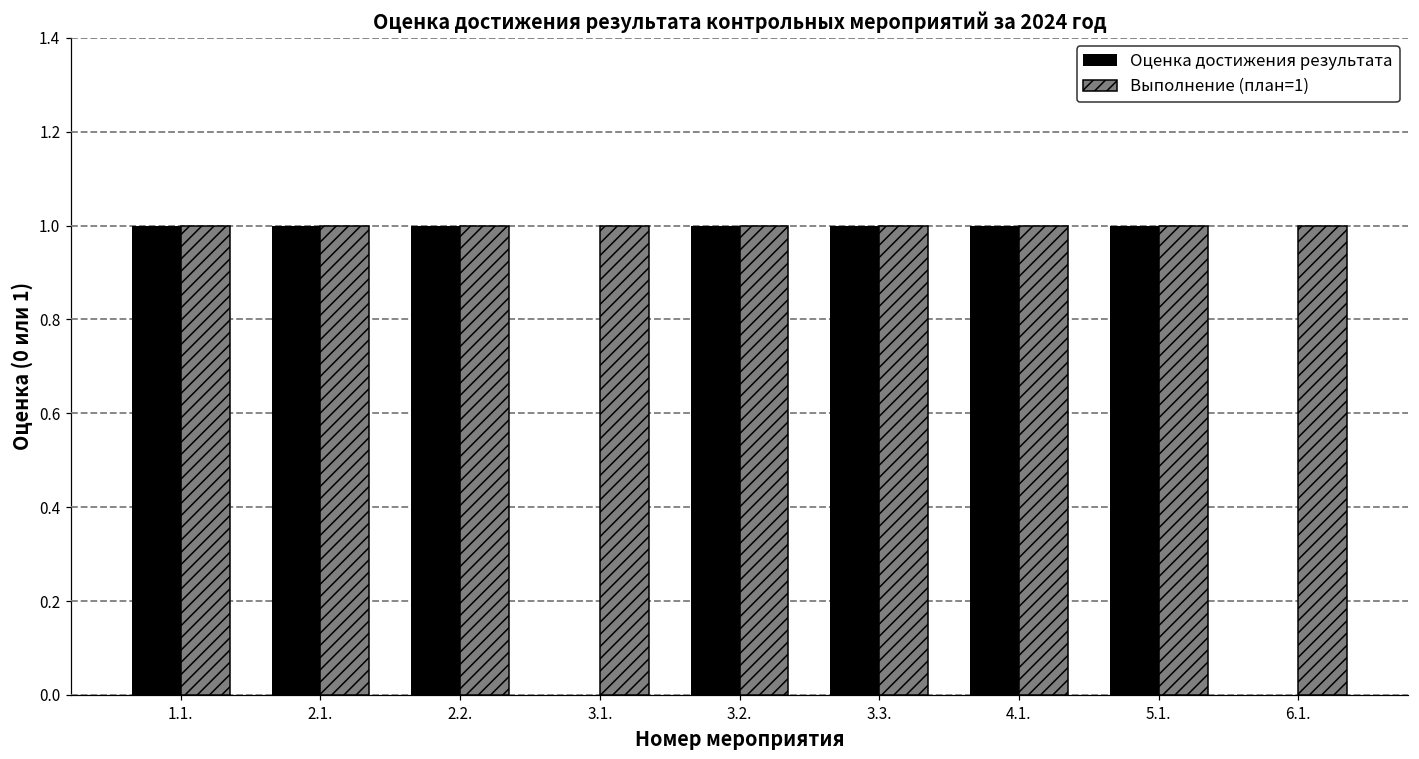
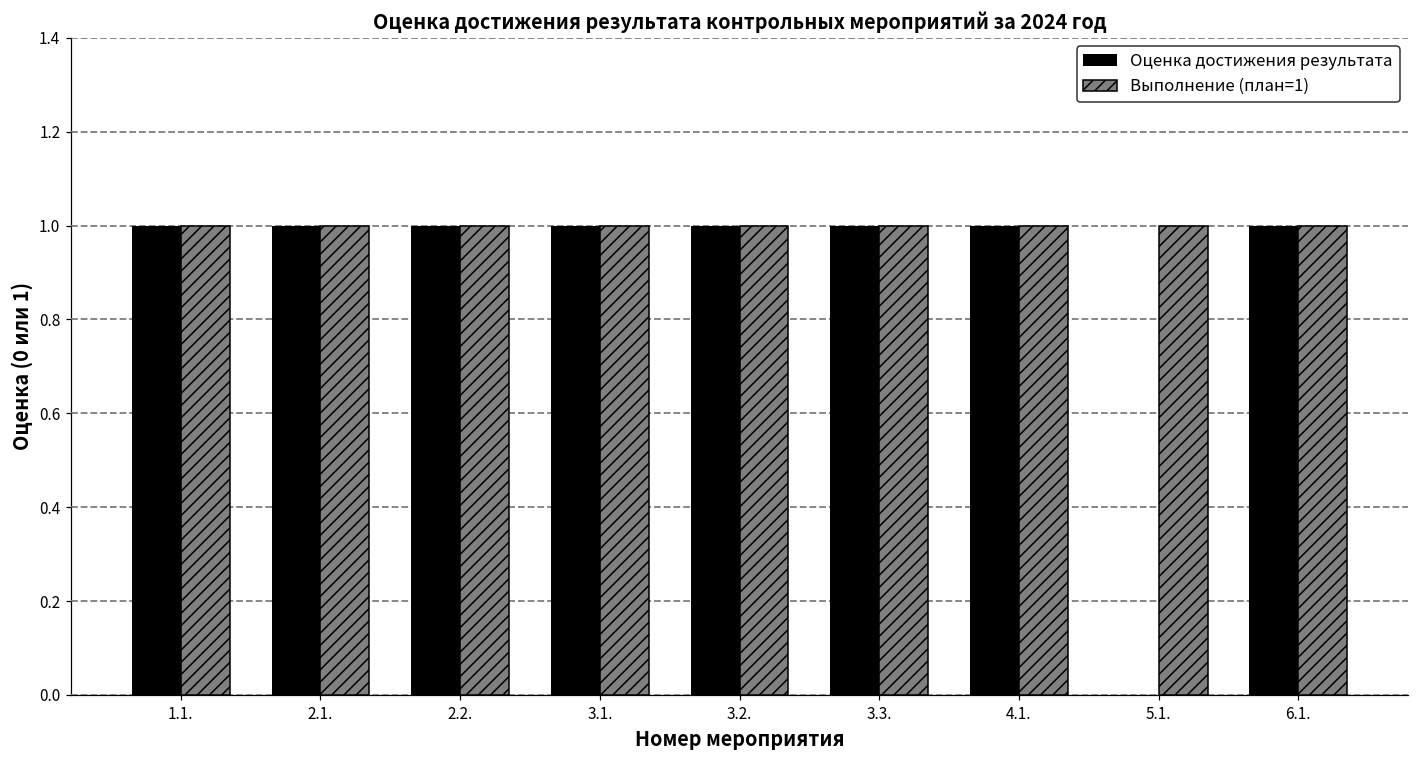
Оценка достижения результата, 3.1.: 0 -> 1
Оценка достижения результата, 5.1.: 1 -> 0
Оценка достижения результата, 6.1.: 0 -> 1
